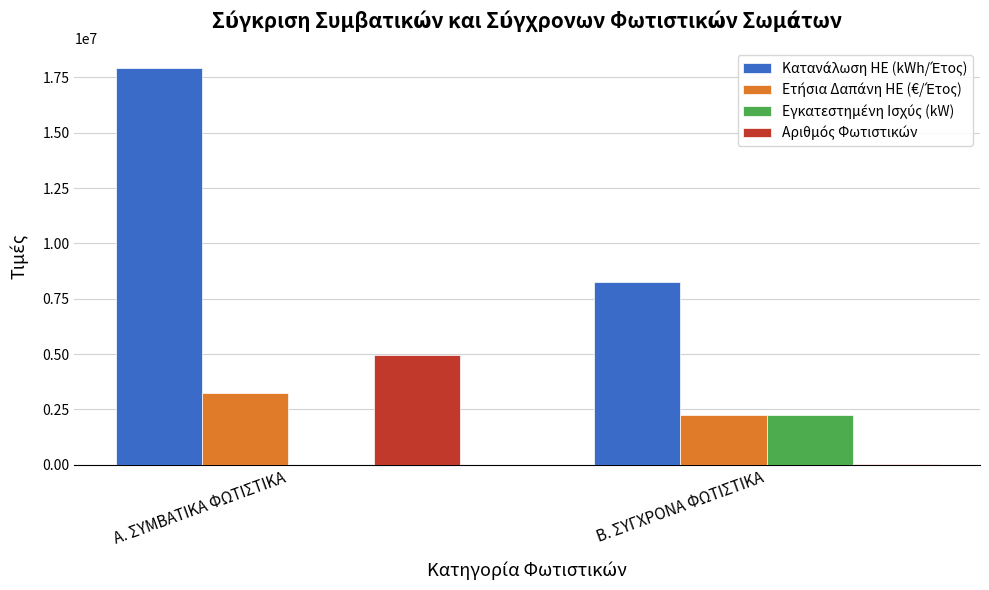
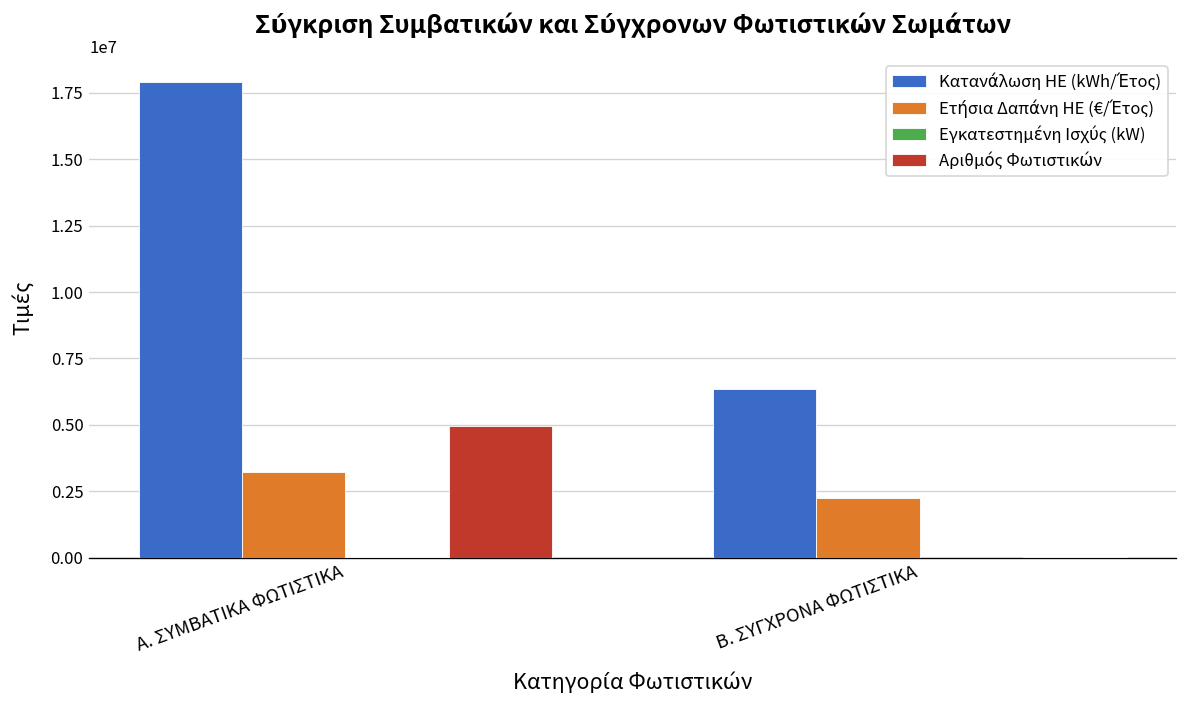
Κατανάλωση ΗΕ (kWh/Έτος), Β. ΣΥΓΧΡΟΝΑ ΦΩΤΙΣΤΙΚΑ: 8300000 -> 6300000
Εγκατεστημένη Ισχύς (kW), Β. ΣΥΓΧΡΟΝΑ ΦΩΤΙΣΤΙΚΑ: 2300000 -> 0
